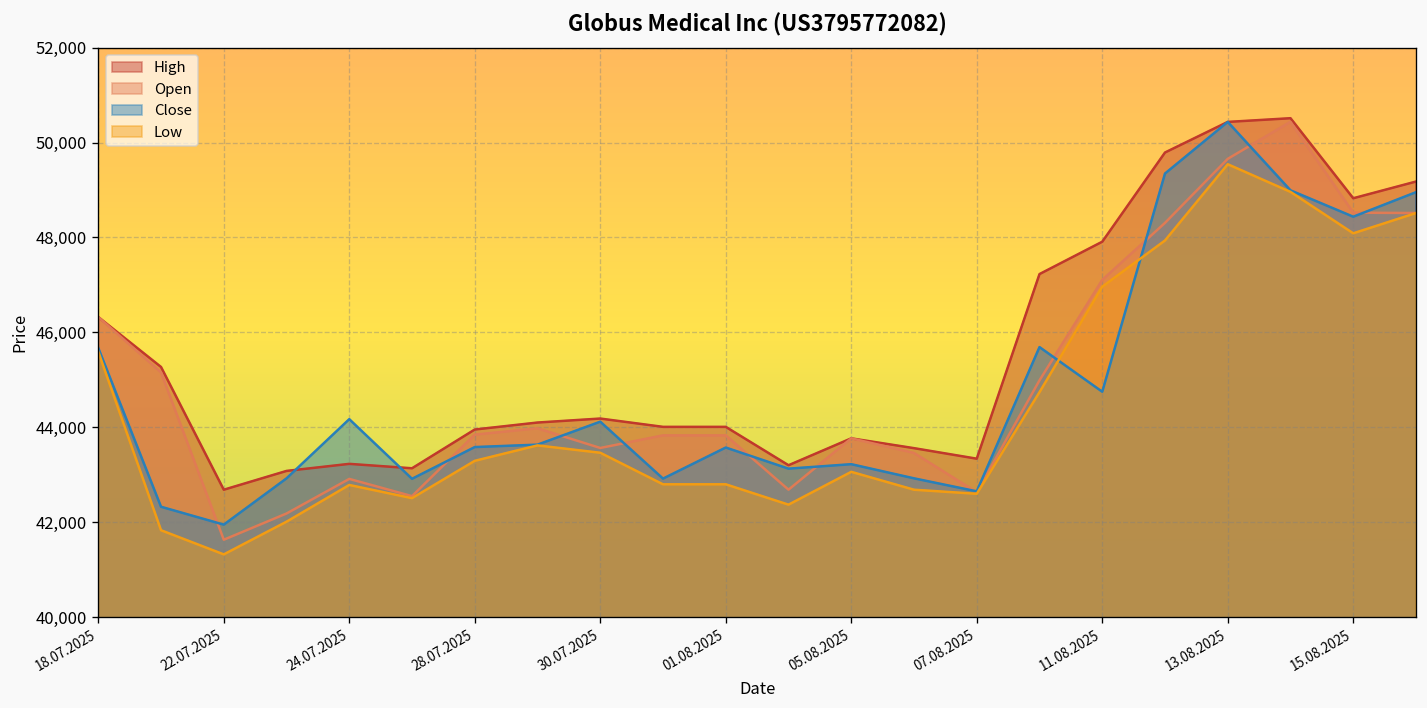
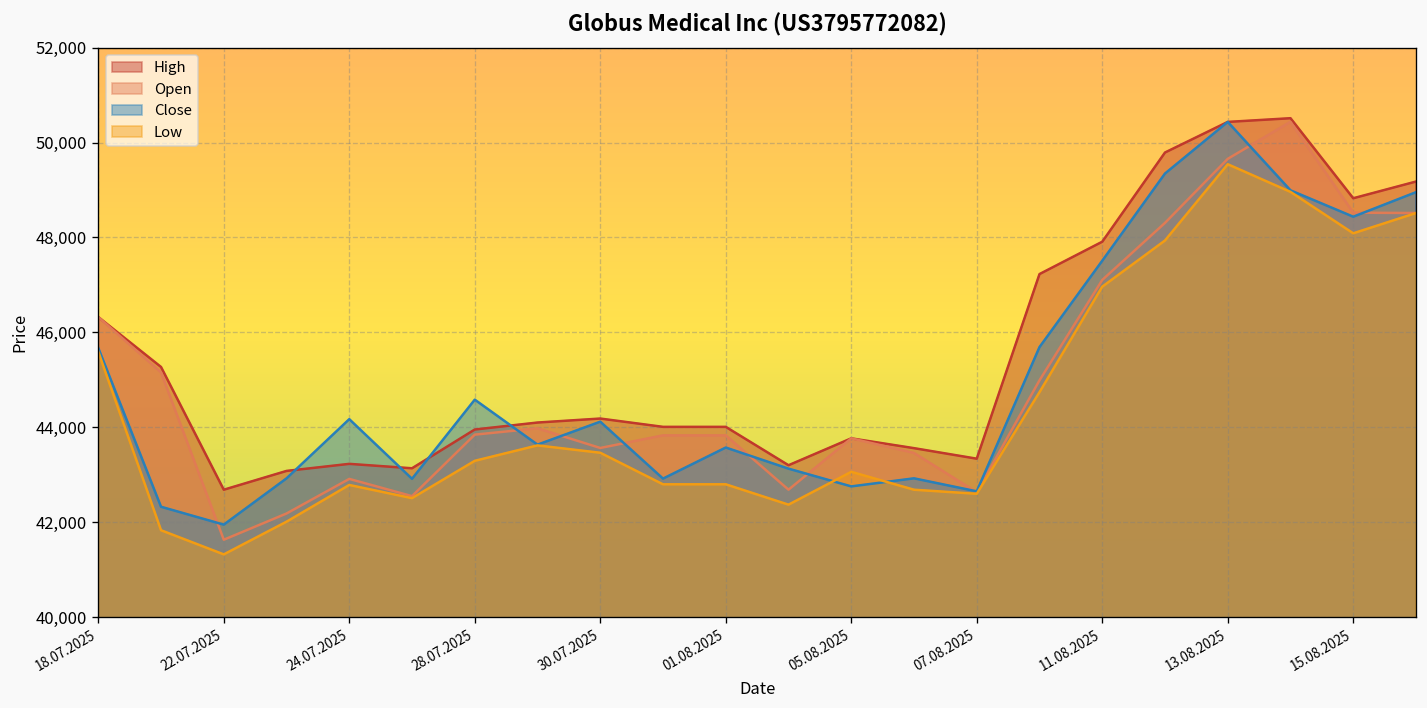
Close, 28.07.2025: 43,600 -> 44,600
Close, 05.08.2025: 43,200 -> 42,800
Close, 11.08.2025: 44,700 -> 47,500
